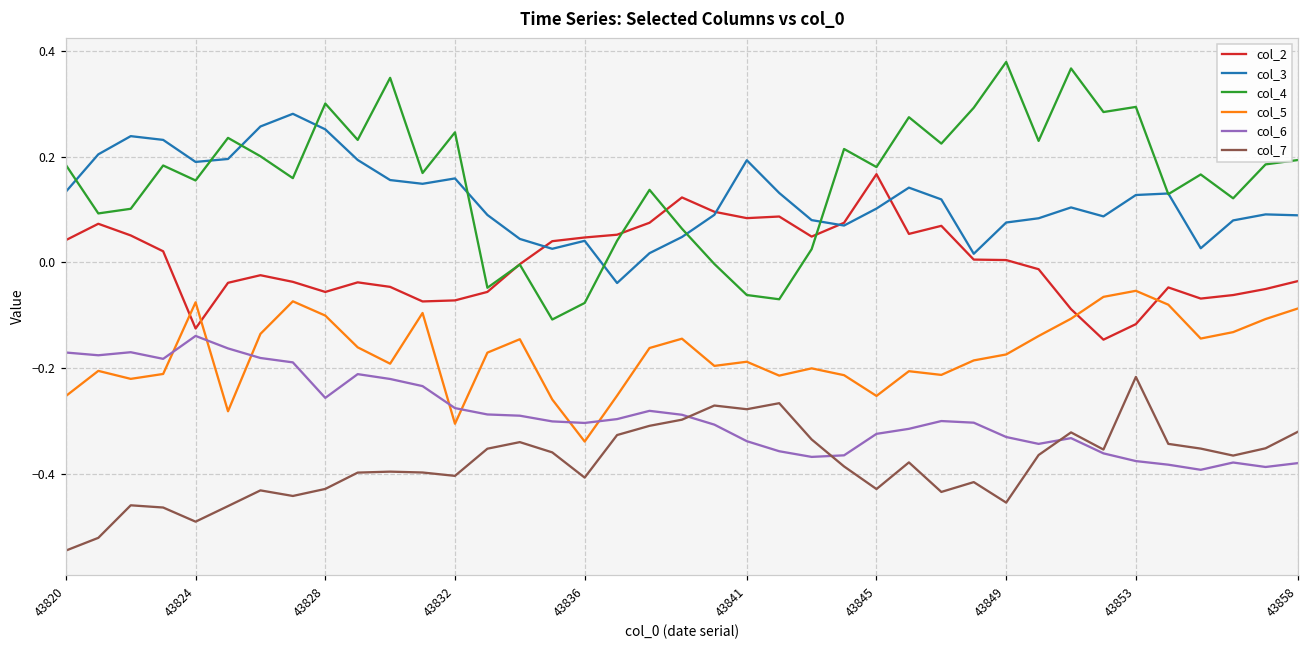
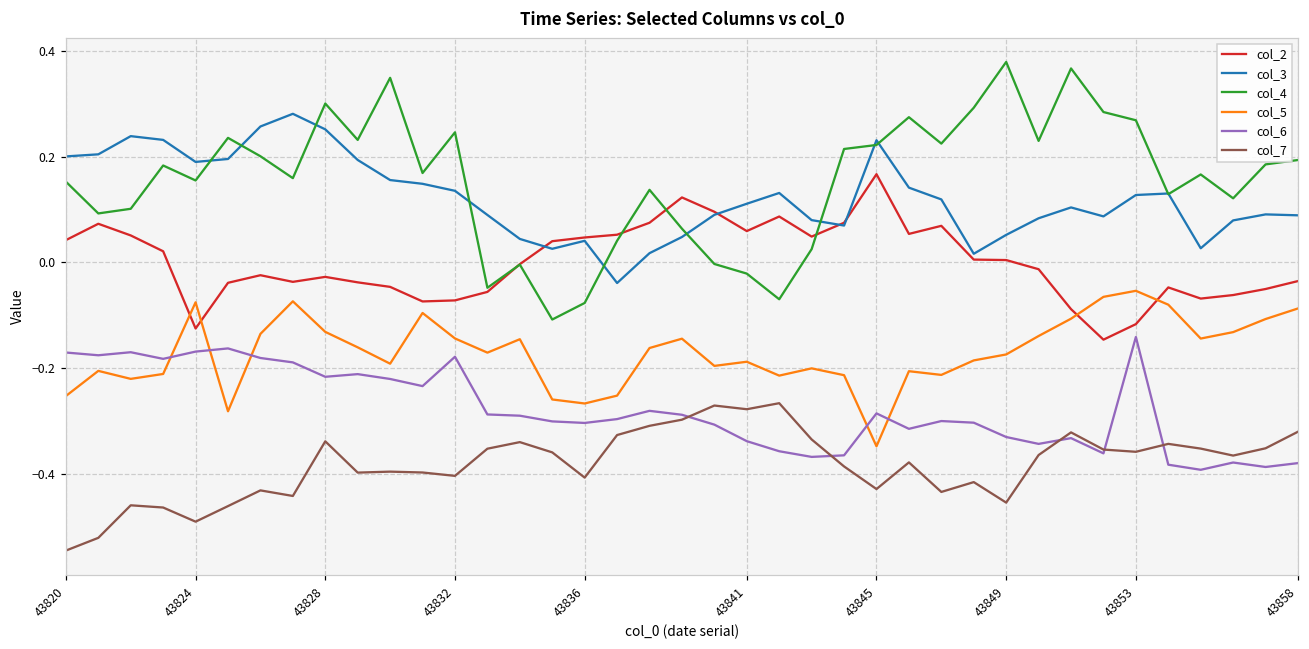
col_3, 43820: 0.13 -> 0.20
col_4, 43820: 0.18 -> 0.15
col_6, 43824: -0.14 -> -0.17
col_2, 43828: -0.06 -> -0.03
col_5, 43828: -0.10 -> -0.13
col_6, 43828: -0.26 -> -0.22
col_7, 43828: -0.43 -> -0.34
col_3, 43832: 0.16 -> 0.14
col_5, 43832: -0.30 -> -0.14
col_6, 43832: -0.27 -> -0.18
col_5, 43836: -0.34 -> -0.27
col_2, 43841: 0.08 -> 0.06
col_3, 43841: 0.19 -> 0.11
col_4, 43841: -0.06 -> -0.02
col_3, 43845: 0.10 -> 0.23
col_4, 43845: 0.18 -> 0.22
col_5, 43845: -0.25 -> -0.35
col_6, 43845: -0.32 -> -0.28
col_3, 43849: 0.08 -> 0.05
col_4, 43853: 0.29 -> 0.27
col_6, 43853: -0.37 -> -0.14
col_7, 43853: -0.22 -> -0.36
